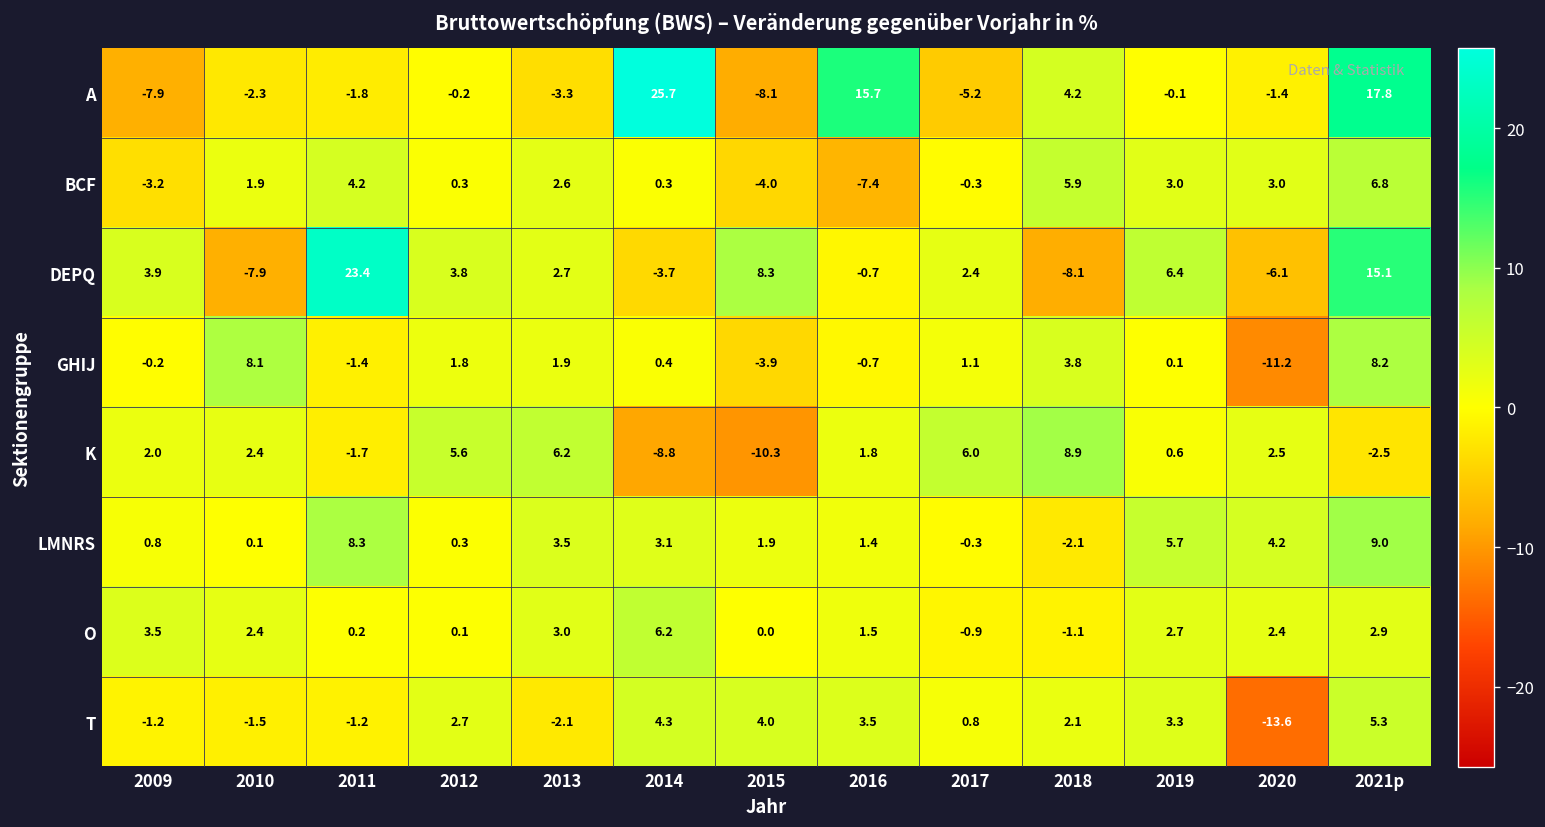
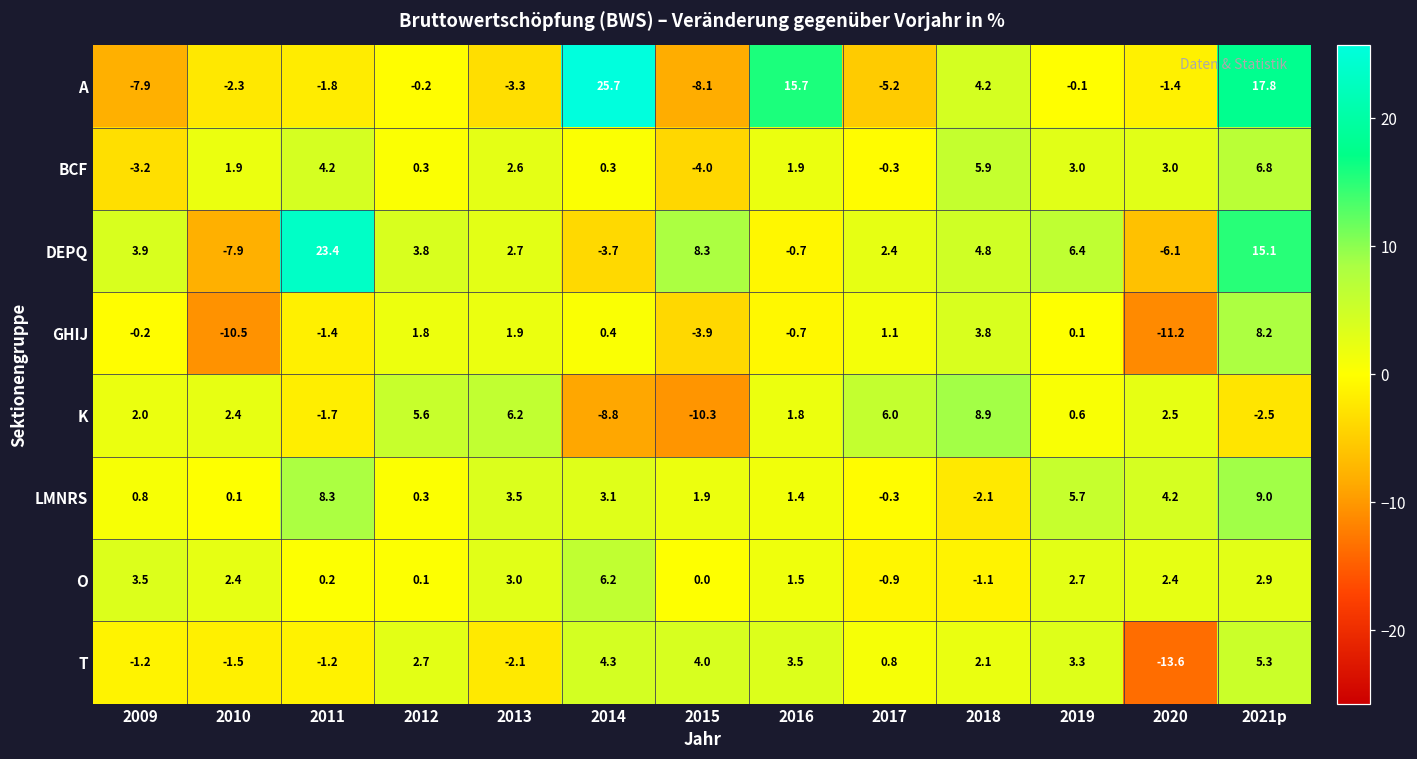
BCF, 2016: -7.4 -> 1.9
DEPQ, 2018: -8.1 -> 4.8
GHIJ, 2010: 8.1 -> -10.5
